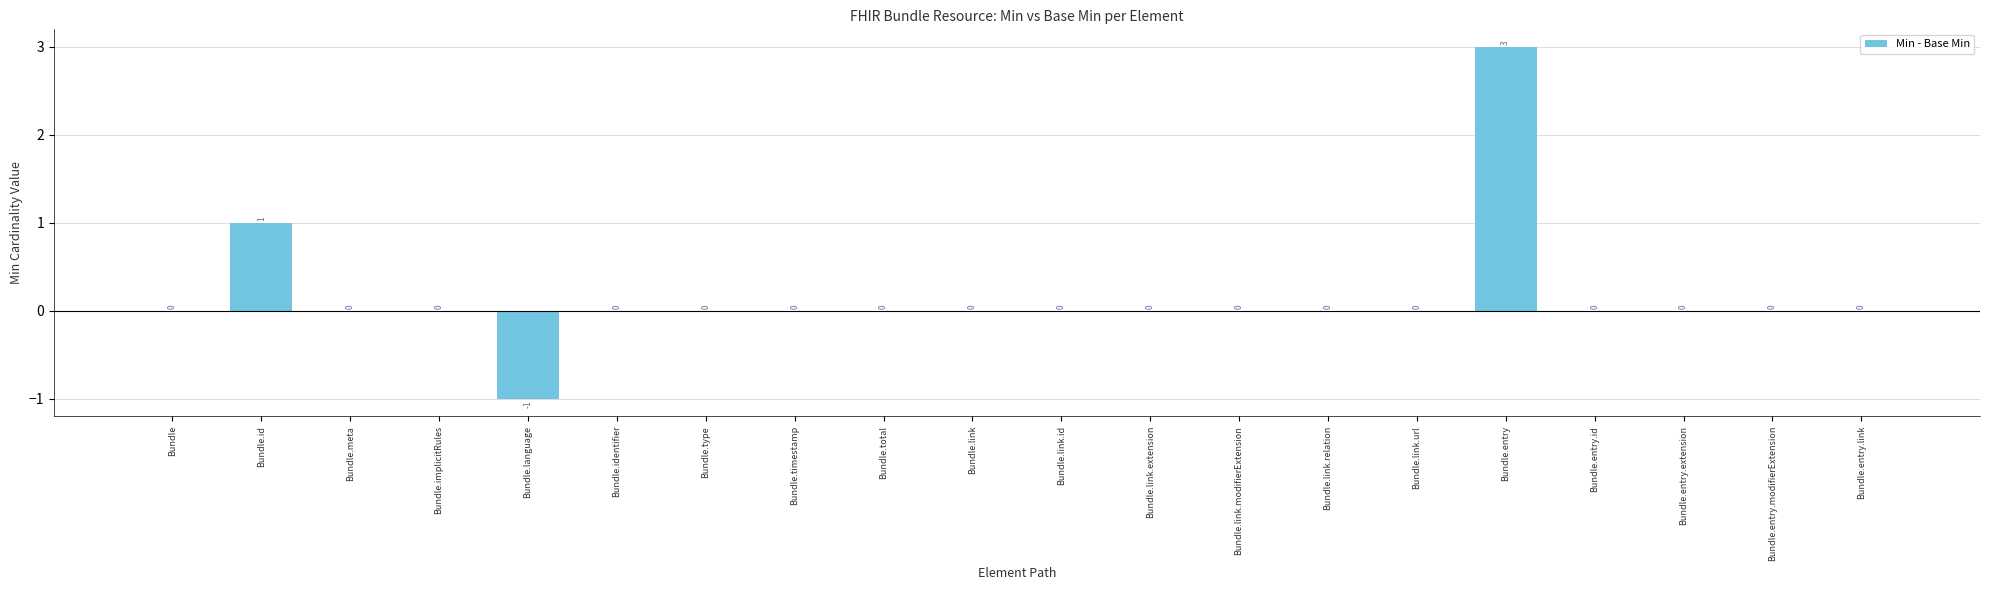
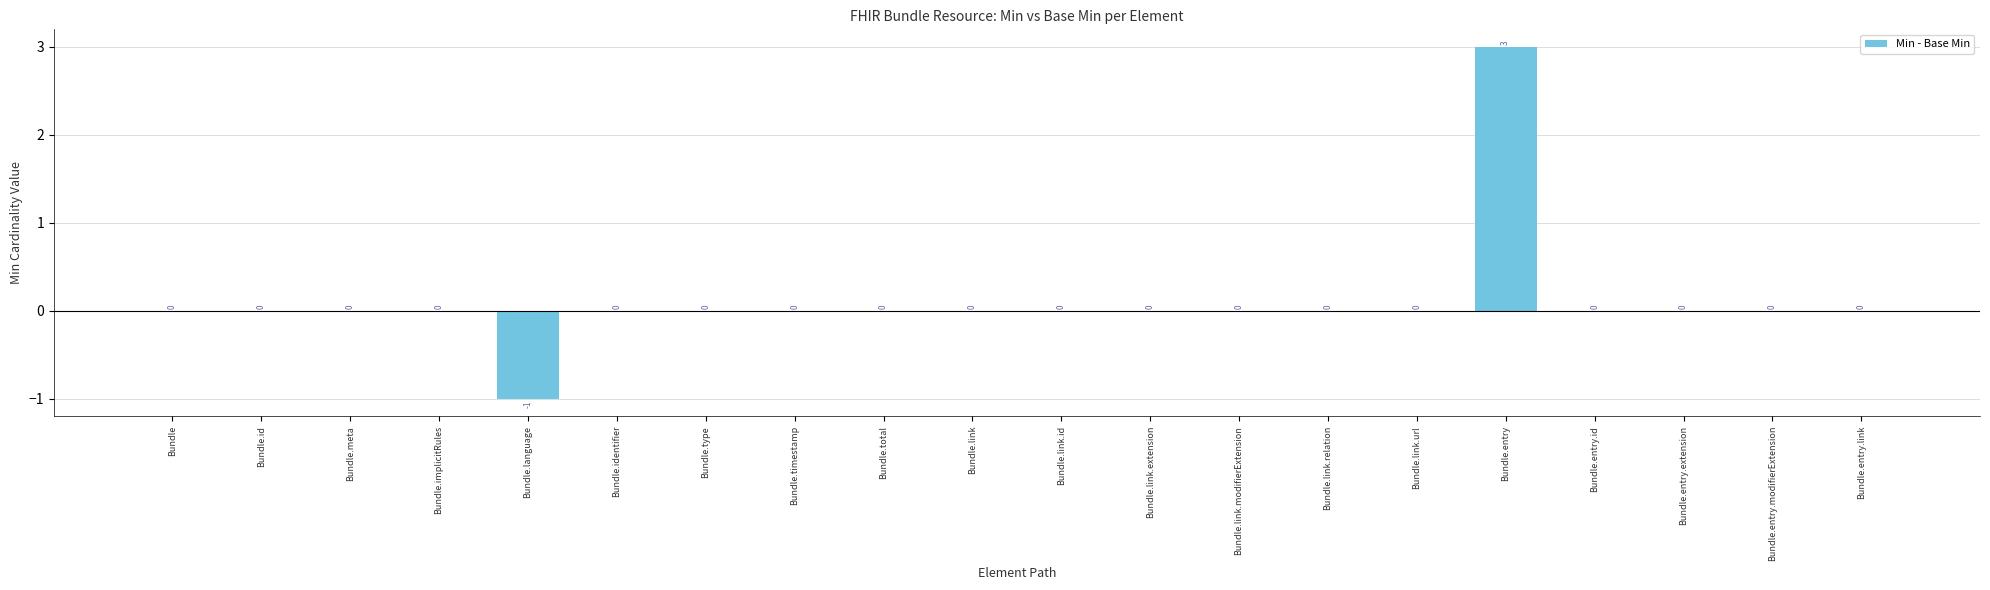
Bundle.id: 1 -> 0
